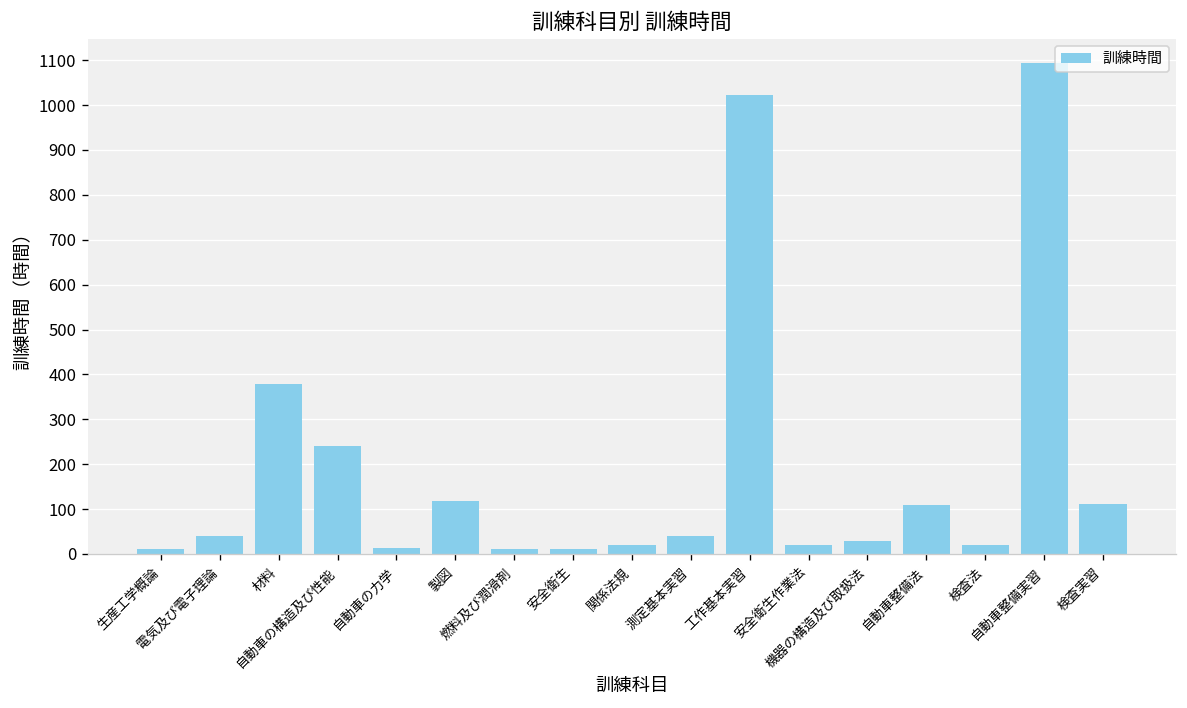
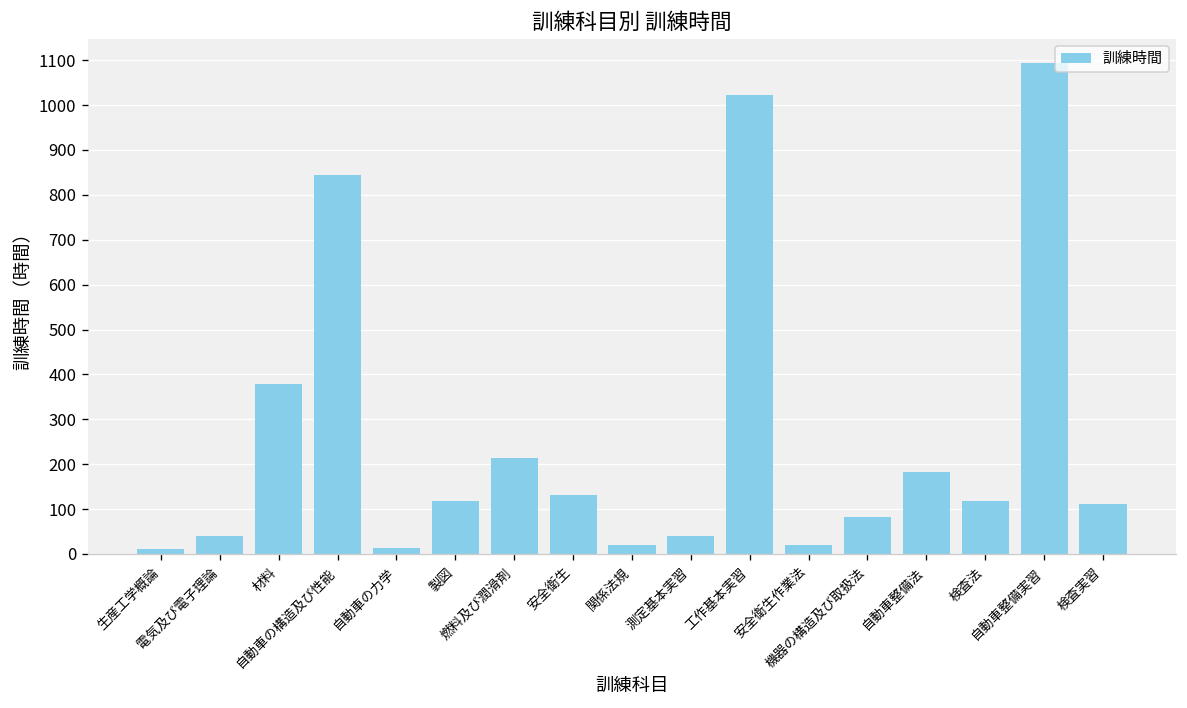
自動車の構造及び性能: 240 -> 850
燃料及び潤滑剤: 10 -> 210
安全衛生: 10 -> 130
機器の構造及び取扱法: 30 -> 80
自動車整備法: 110 -> 180
検査法: 20 -> 120
